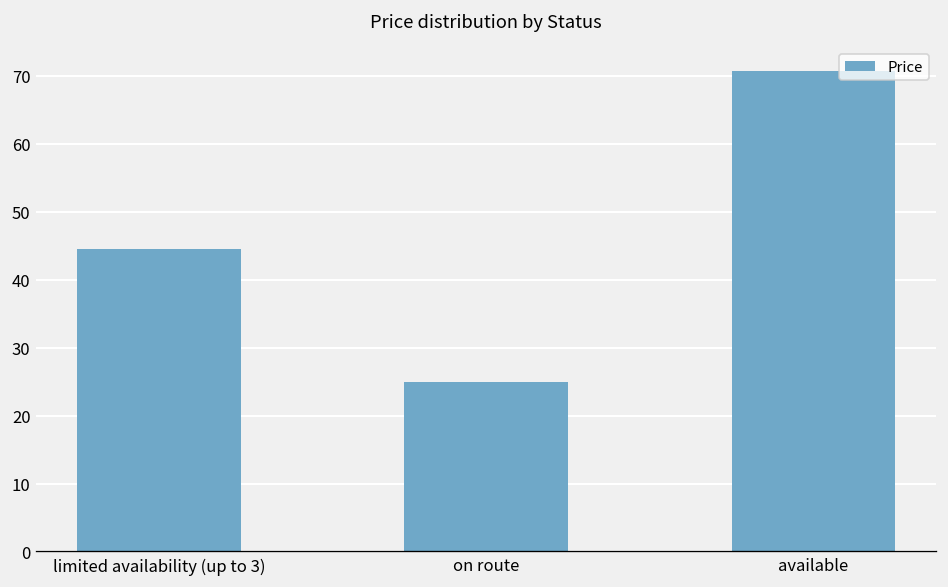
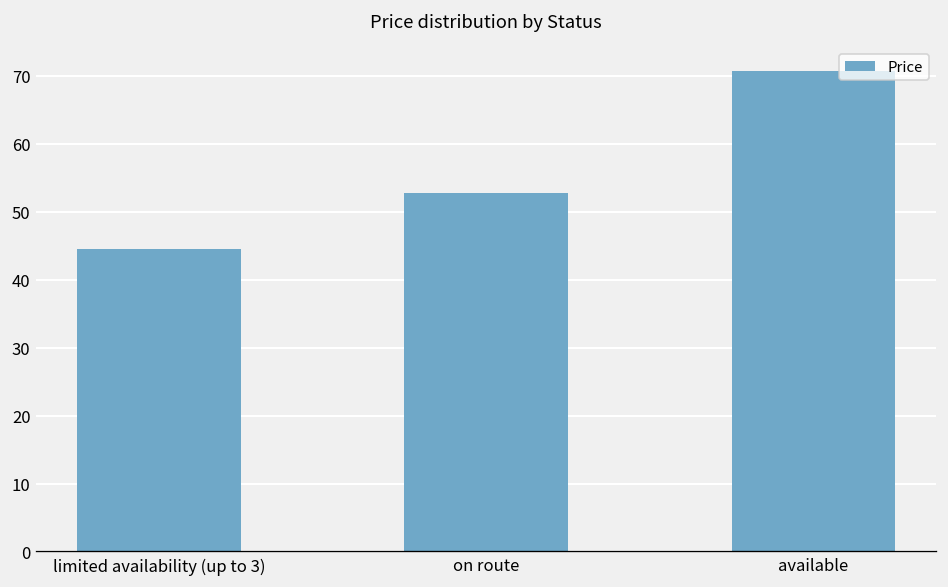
on route: 25 -> 53
